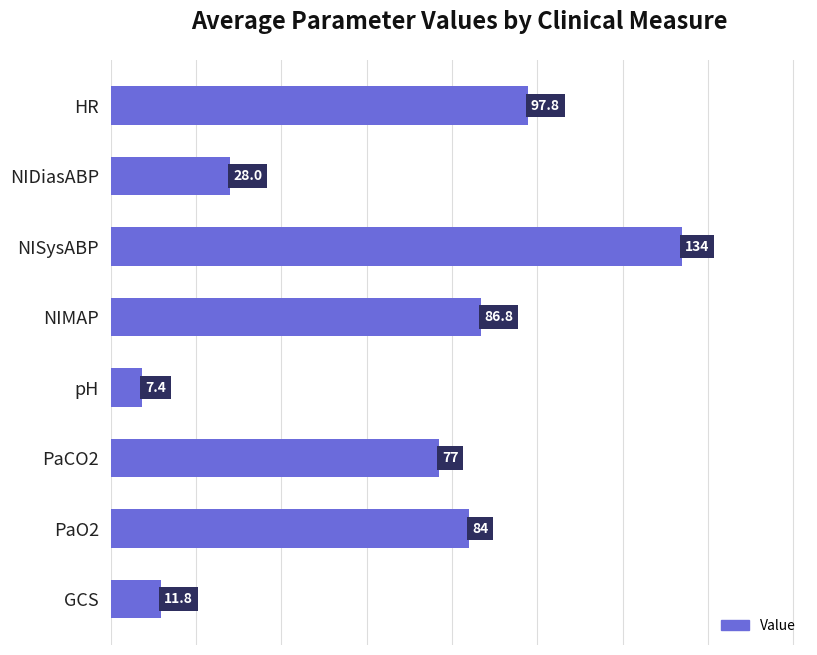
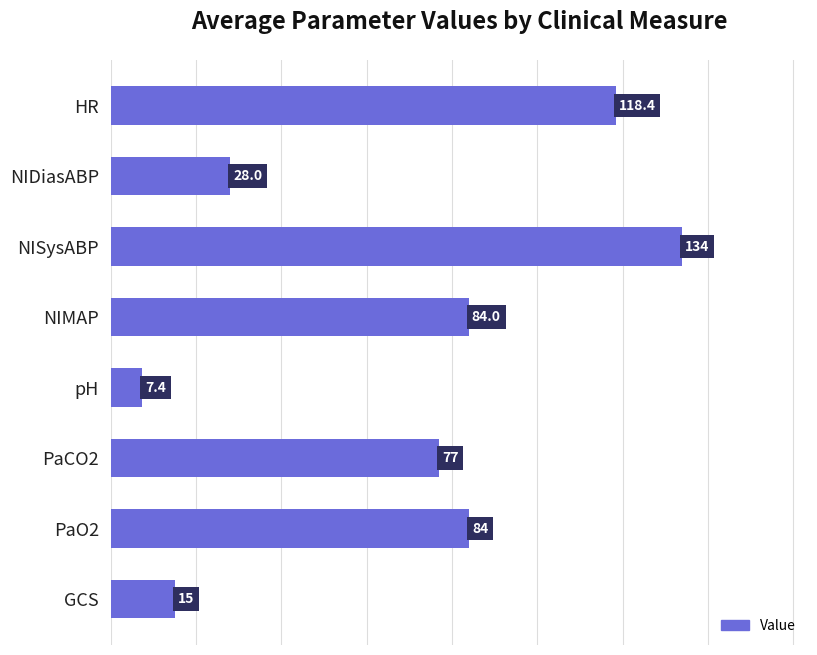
HR: 97.8 -> 118.4
NIMAP: 86.8 -> 84.0
GCS: 11.8 -> 15
